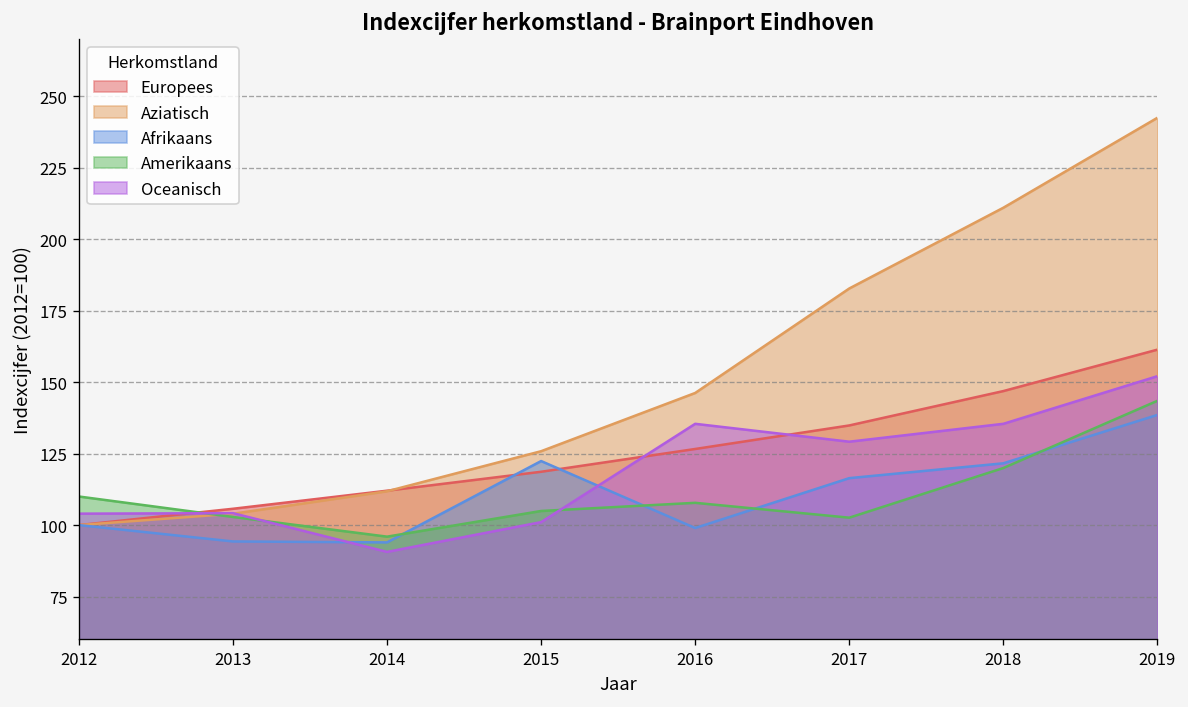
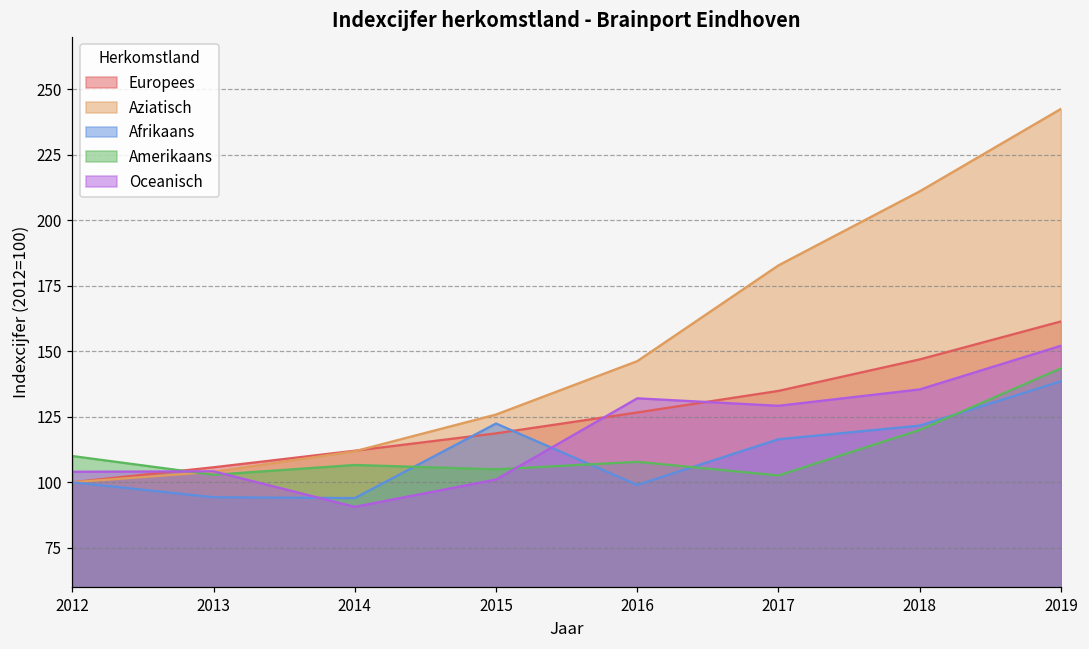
Amerikaans, 2014: 96 -> 107
Oceanisch, 2016: 135 -> 132
